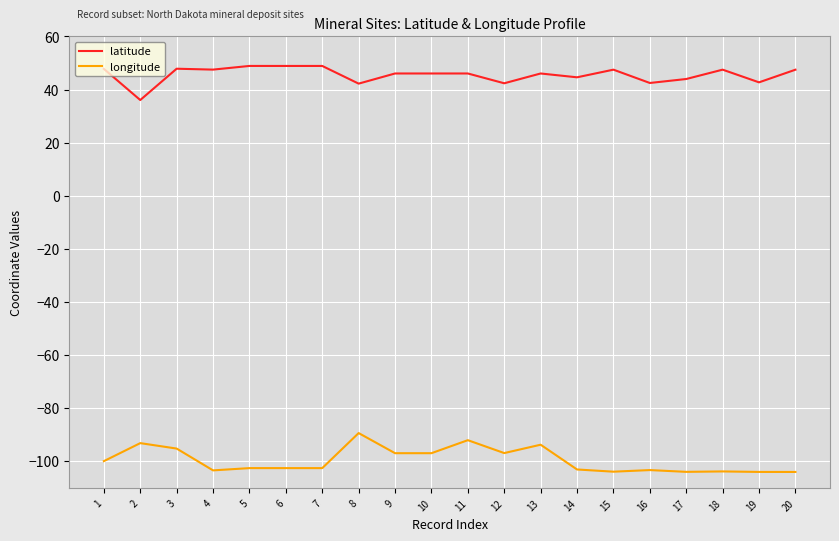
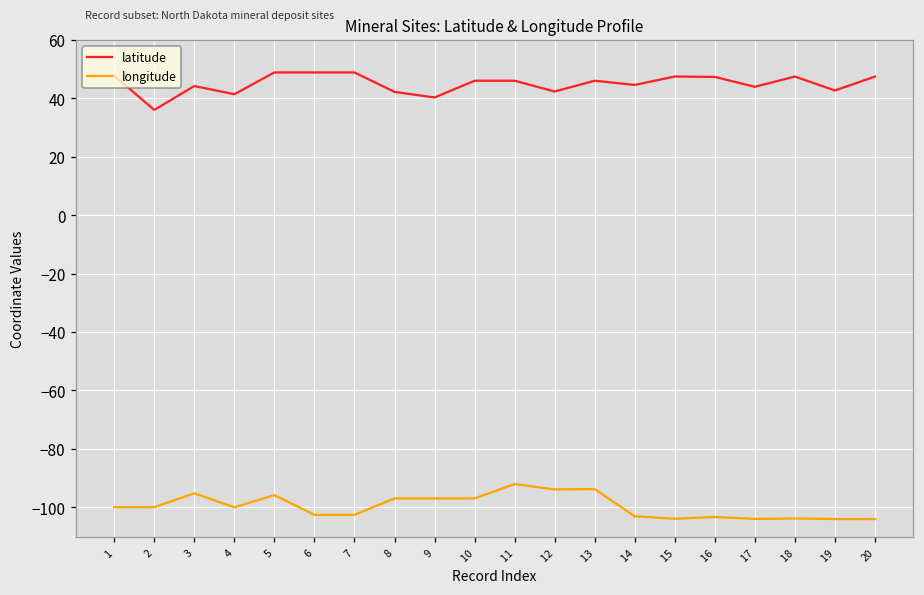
longitude, 2: -93 -> -100
latitude, 3: 48 -> 44
latitude, 4: 47 -> 41
longitude, 4: -103 -> -100
longitude, 5: -103 -> -96
longitude, 8: -89 -> -97
latitude, 9: 46 -> 40
longitude, 12: -97 -> -94
latitude, 16: 42 -> 47
